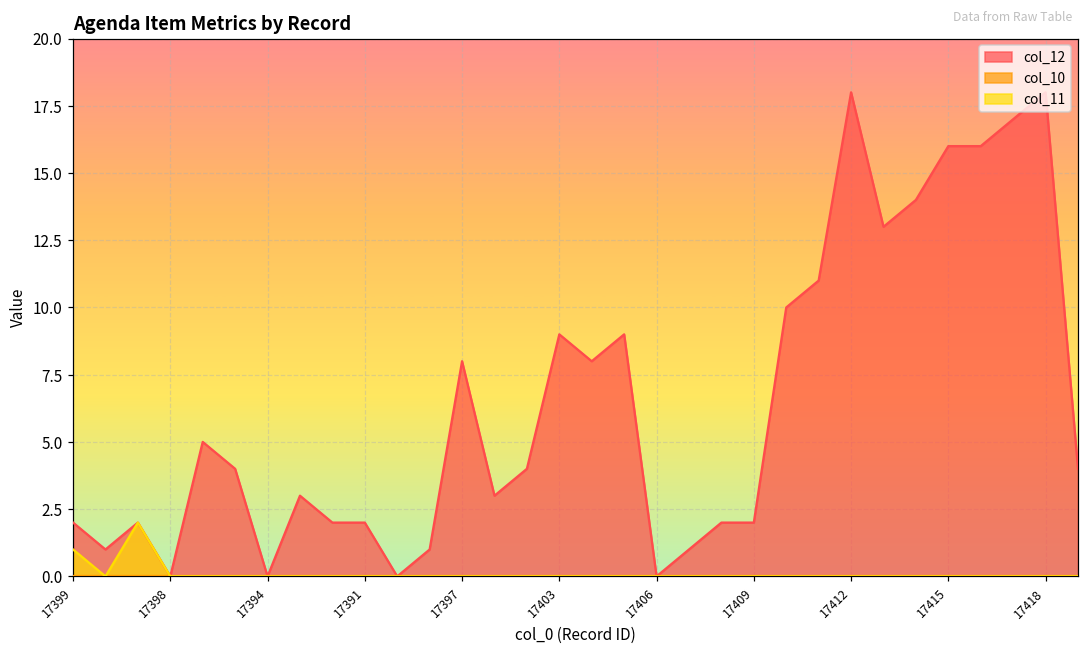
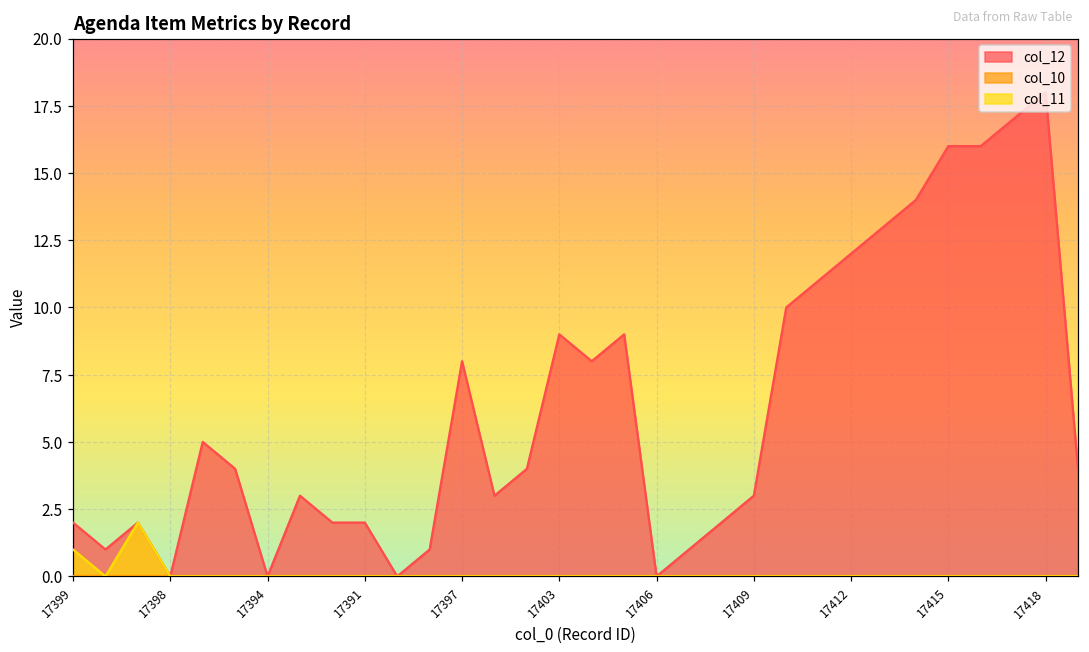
col_12, 17409: 2 -> 3
col_12, 17412: 18 -> 12
